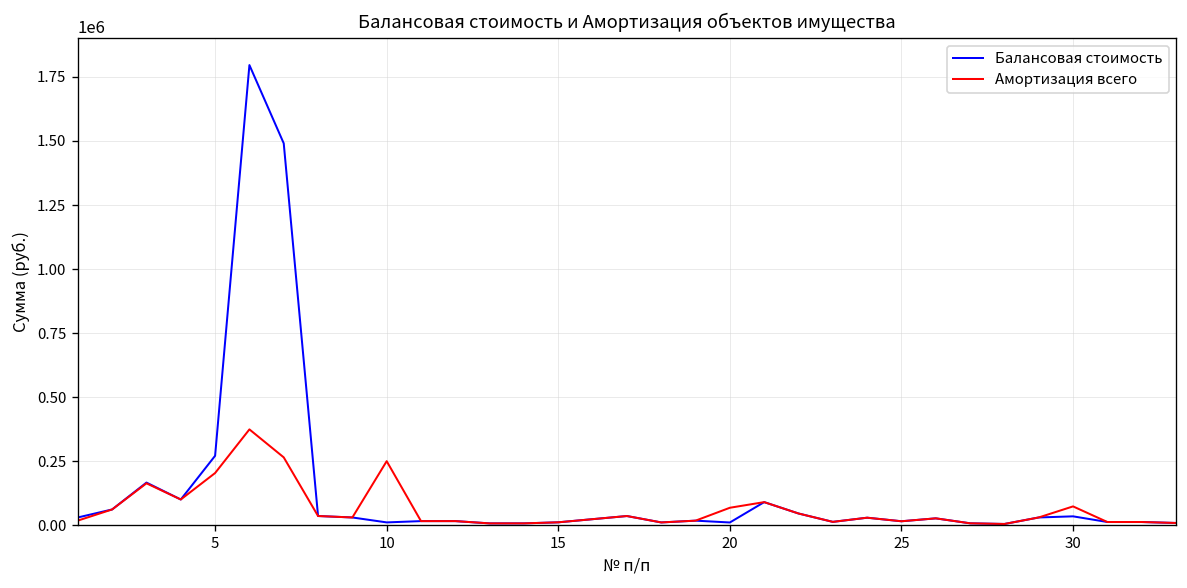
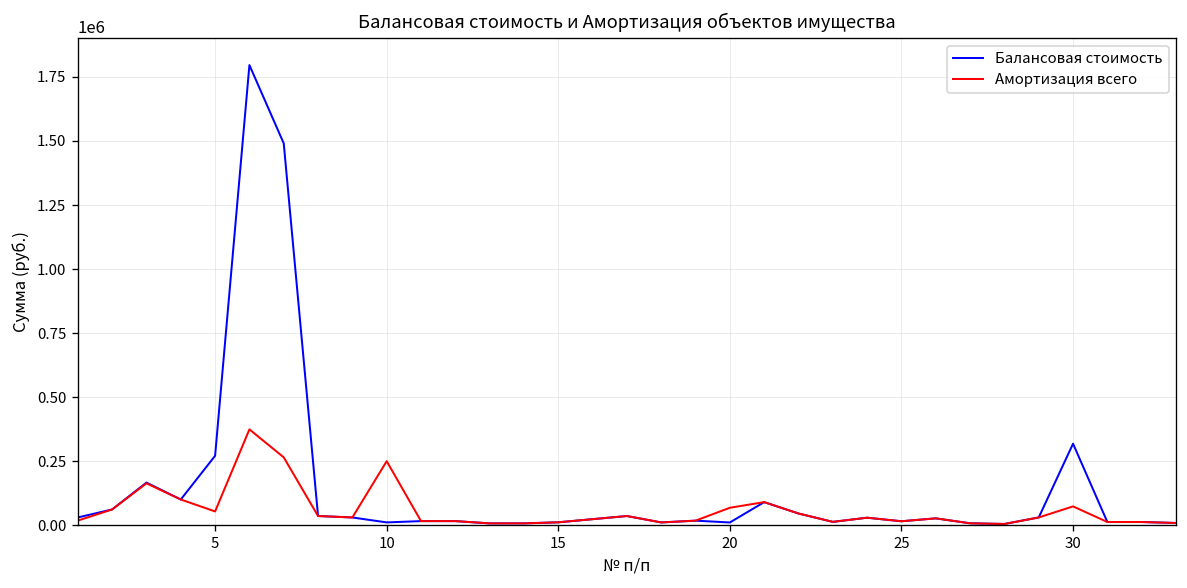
Амортизация всего, 5: 200000 -> 50000
Балансовая стоимость, 30: 30000 -> 320000
